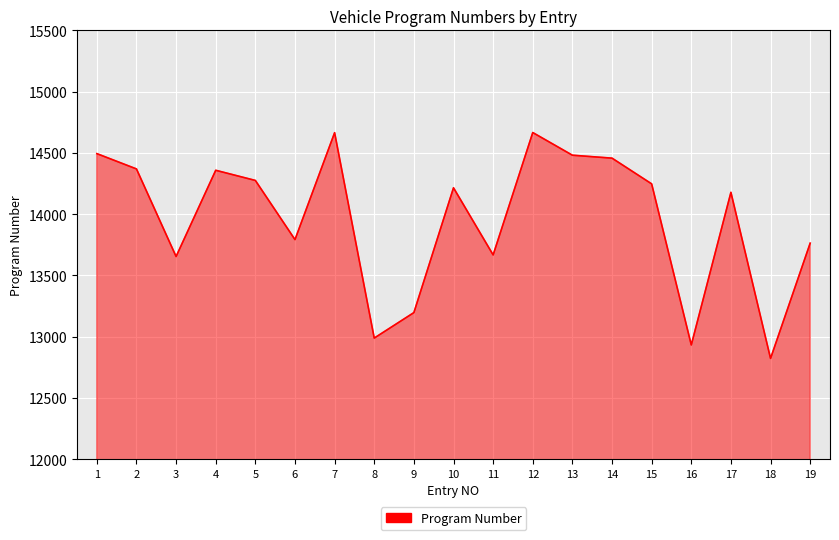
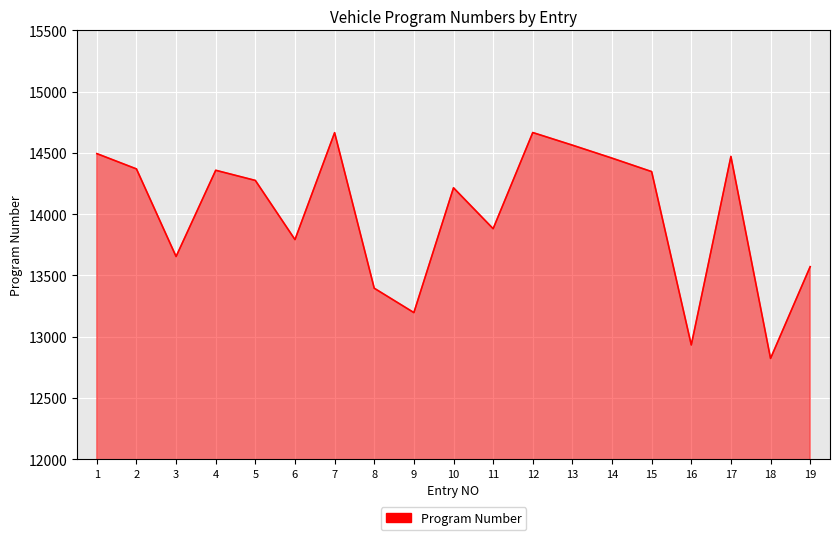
8: 12990 -> 13400
11: 13670 -> 13880
13: 14480 -> 14560
15: 14250 -> 14350
17: 14180 -> 14470
19: 13760 -> 13570
